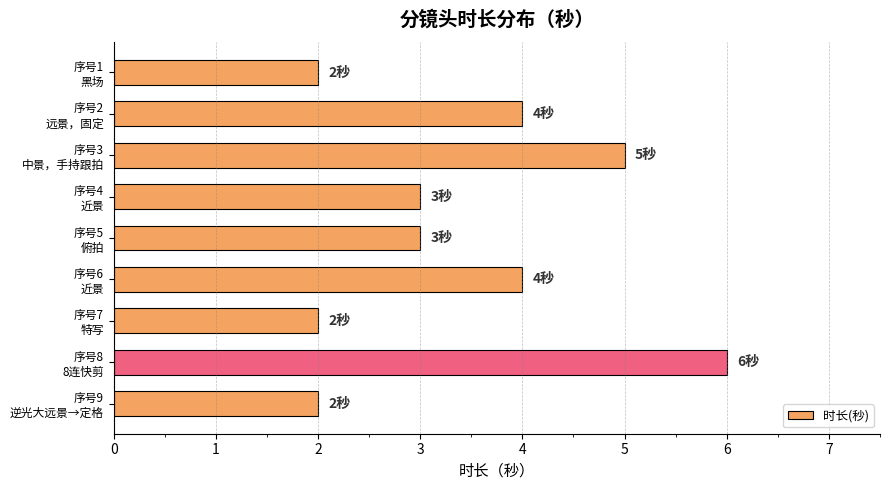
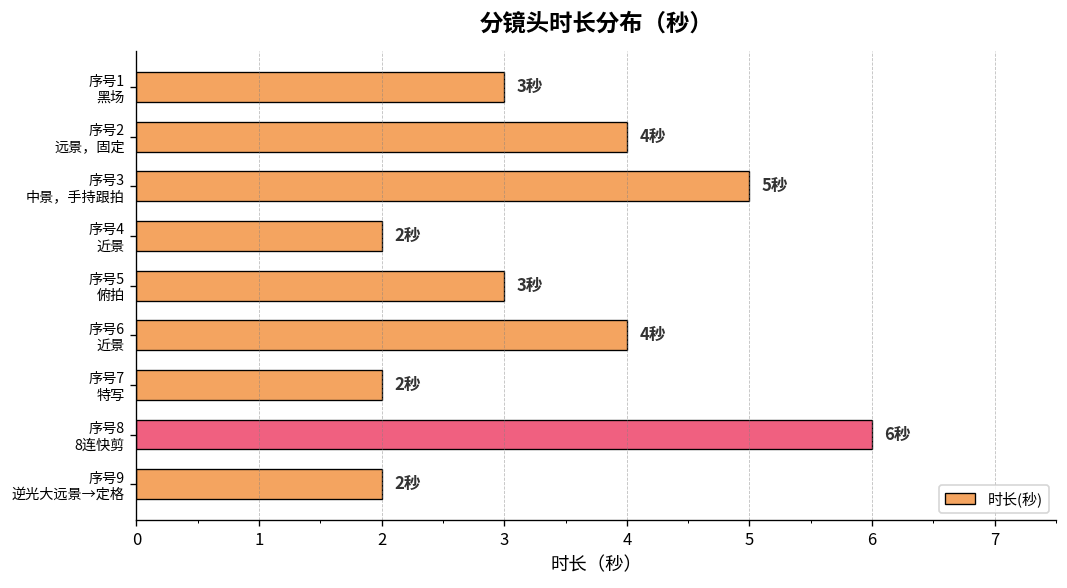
序号1 黑场: 2秒 -> 3秒
序号4 近景: 3秒 -> 2秒
